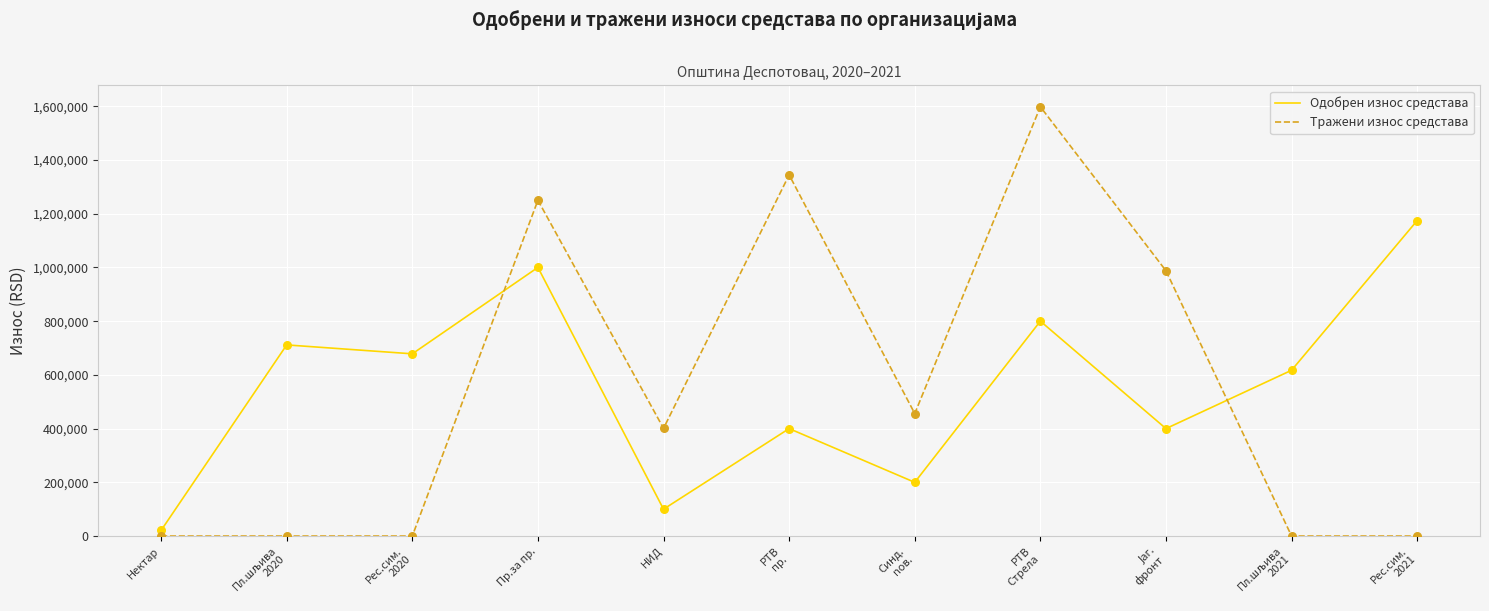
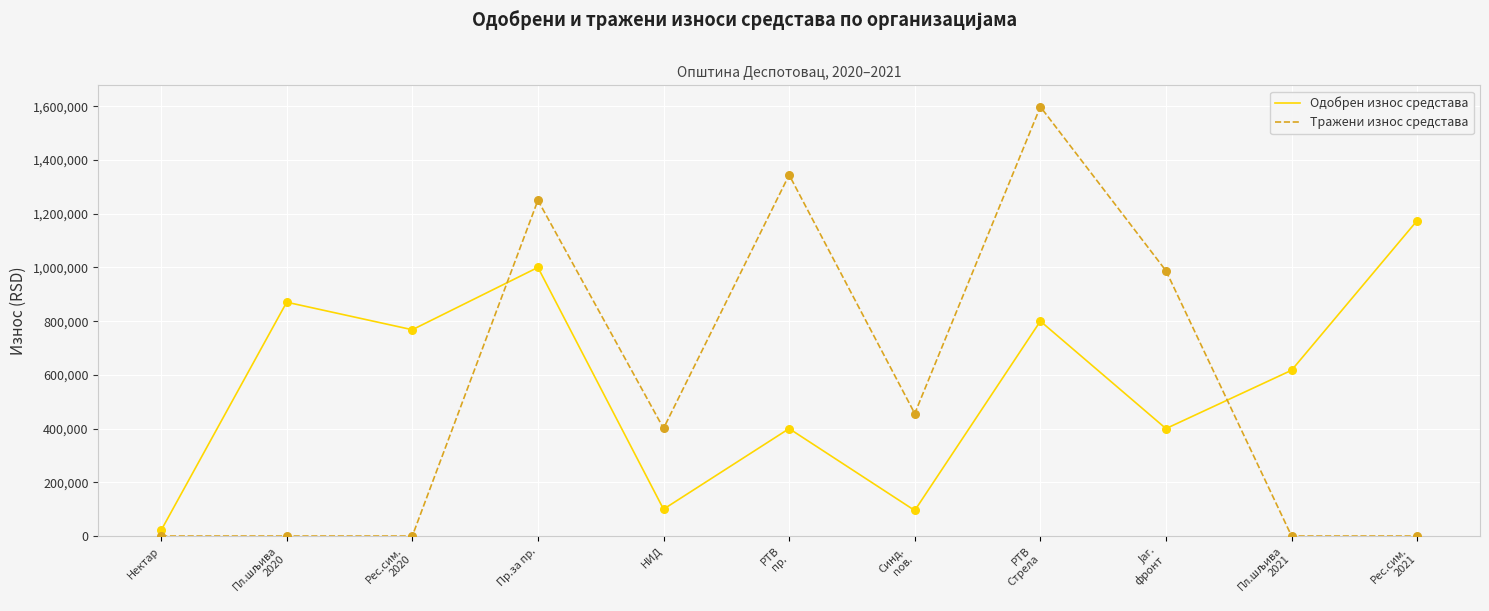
Одобрен износ средстава, Пл.шљива 2020: 710,000 -> 870,000
Одобрен износ средстава, Рес.сим. 2020: 680,000 -> 770,000
Одобрен износ средстава, Синд. nов.: 200,000 -> 100,000
